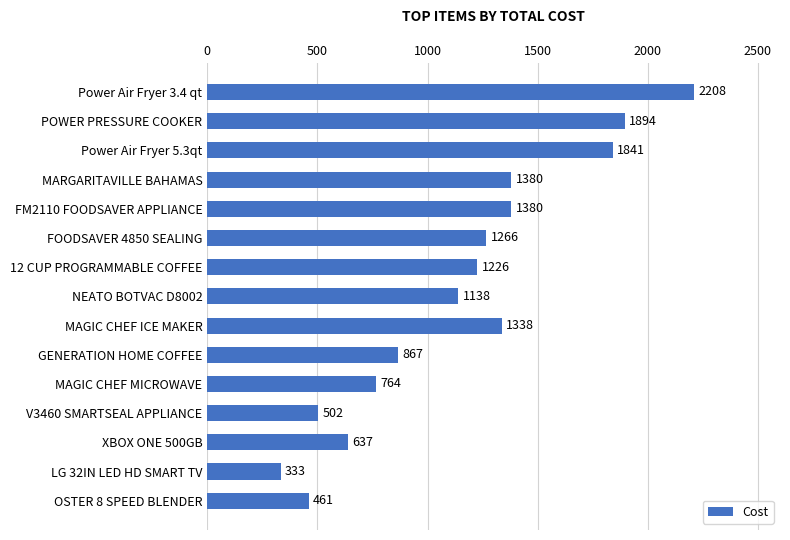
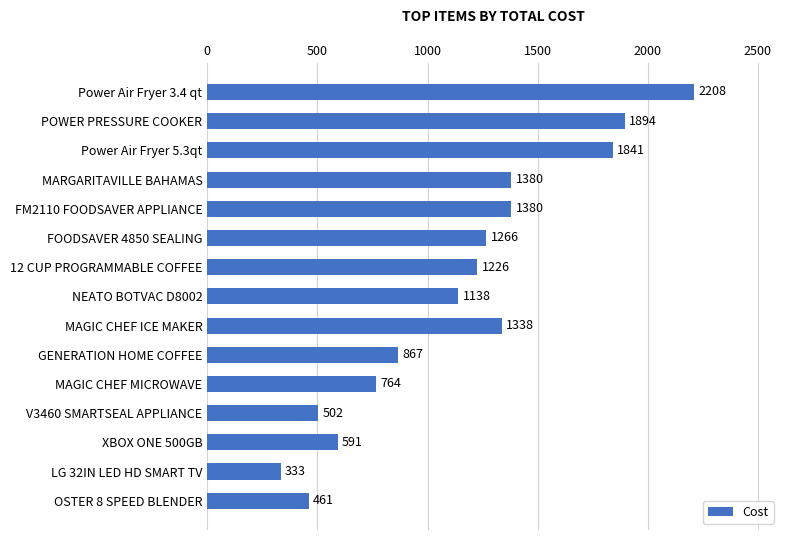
XBOX ONE 500GB: 637 -> 591
